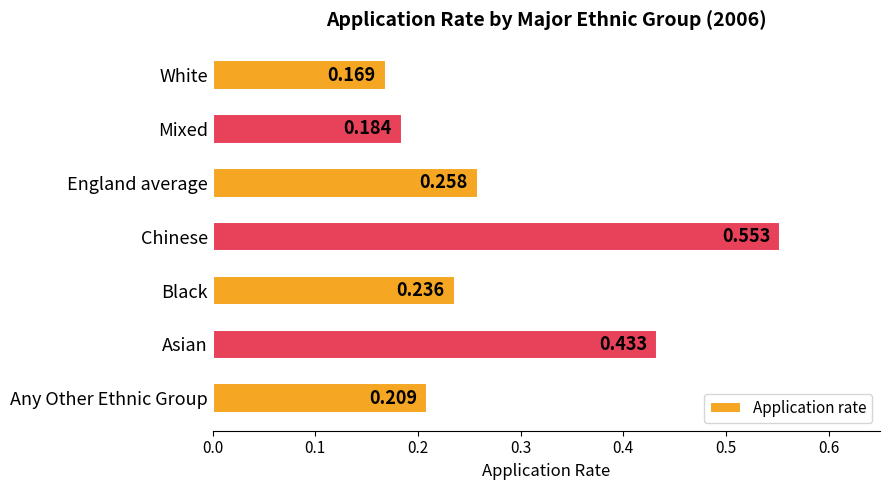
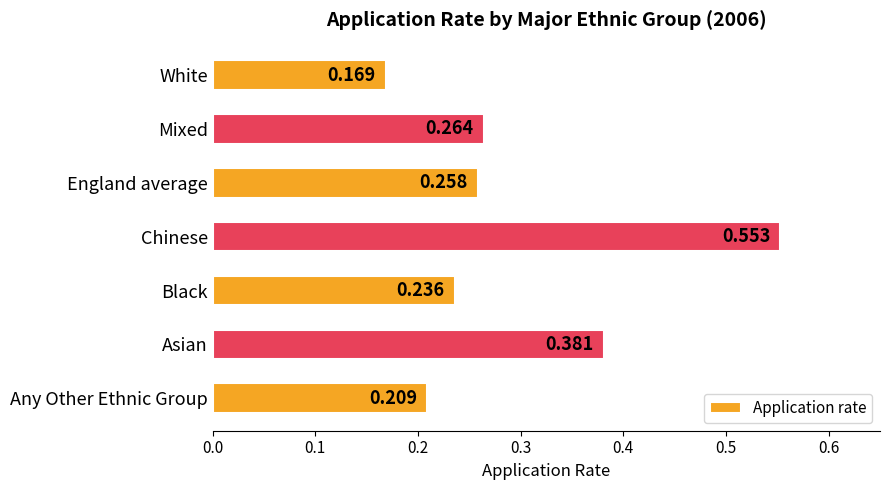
Mixed: 0.184 -> 0.264
Asian: 0.433 -> 0.381
